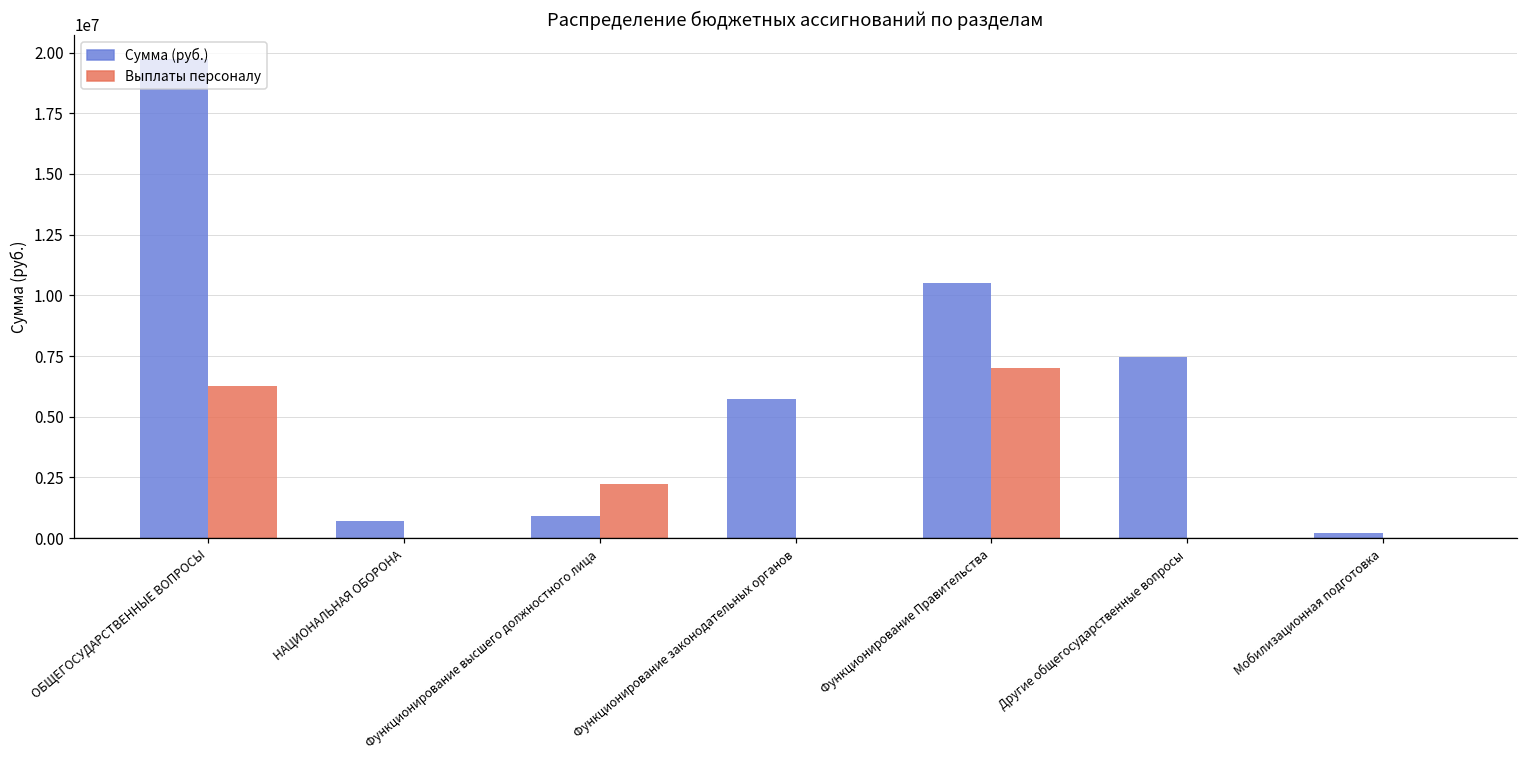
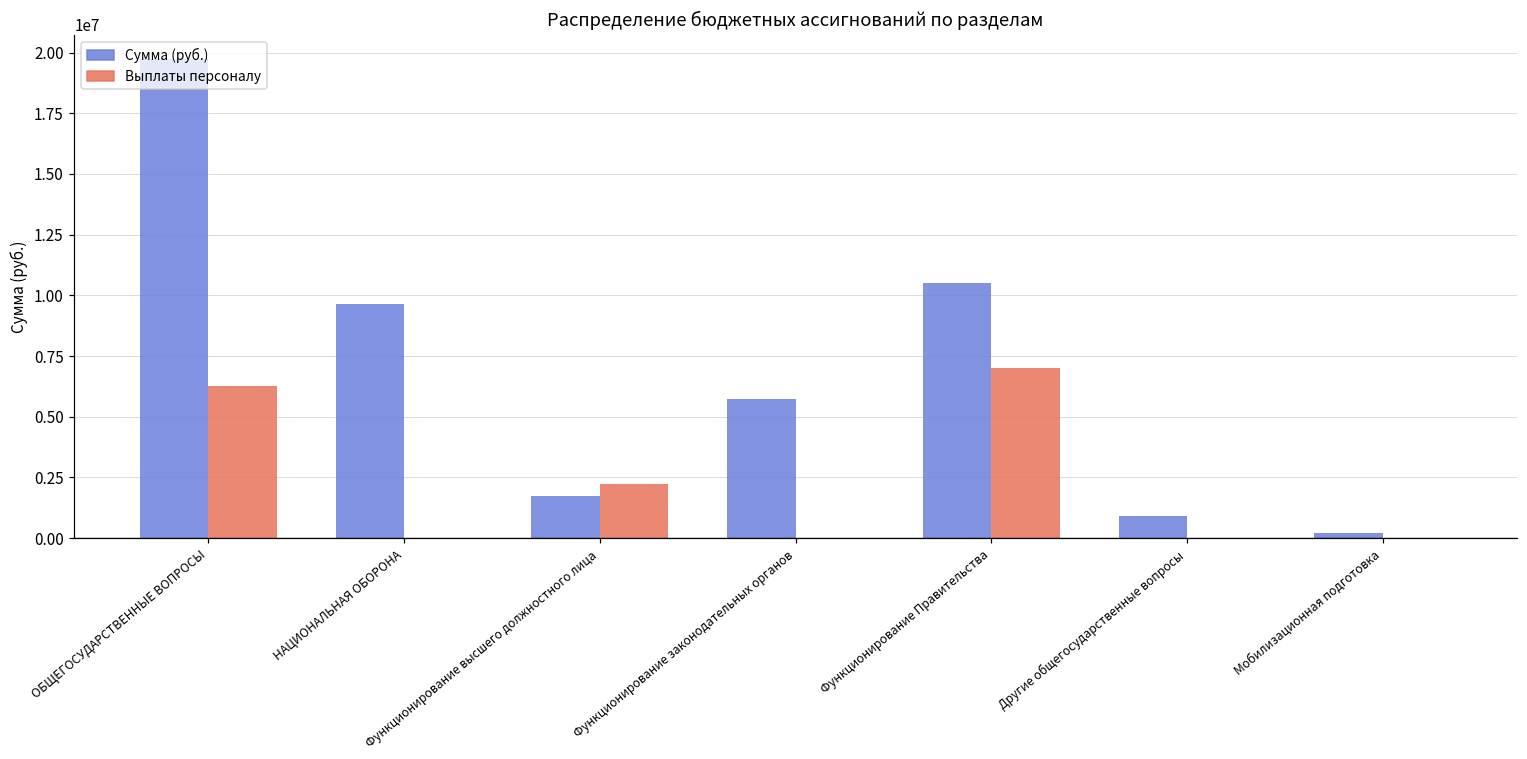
Сумма (руб.), НАЦИОНАЛЬНАЯ ОБОРОНА: 700000 -> 9600000
Сумма (руб.), Функционирование высшего должностного лица: 900000 -> 1700000
Сумма (руб.), Другие общегосударственные вопросы: 7400000 -> 900000
